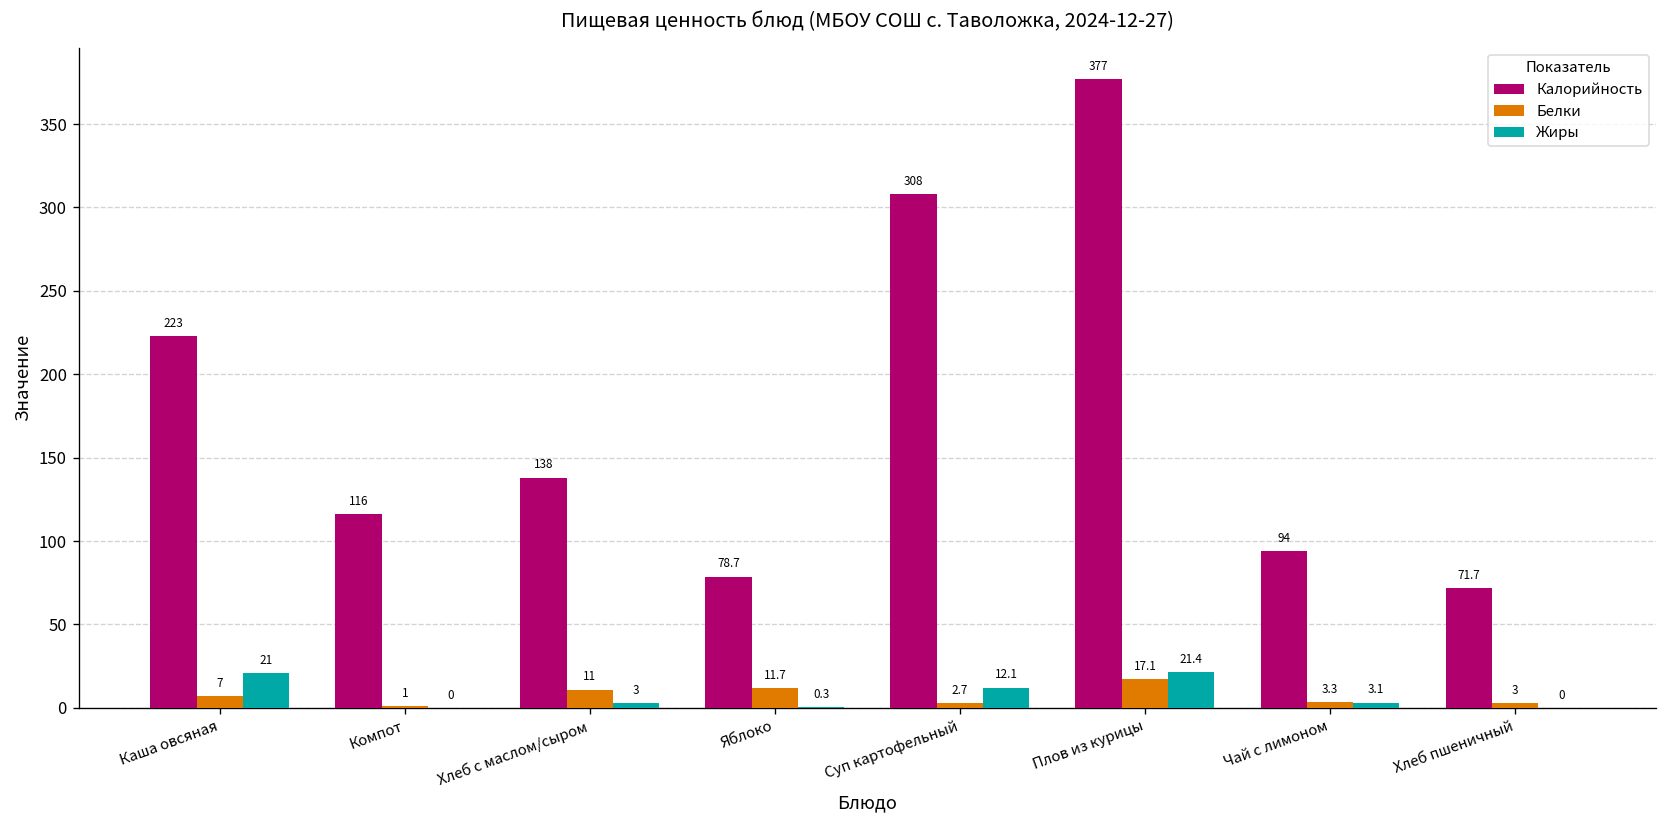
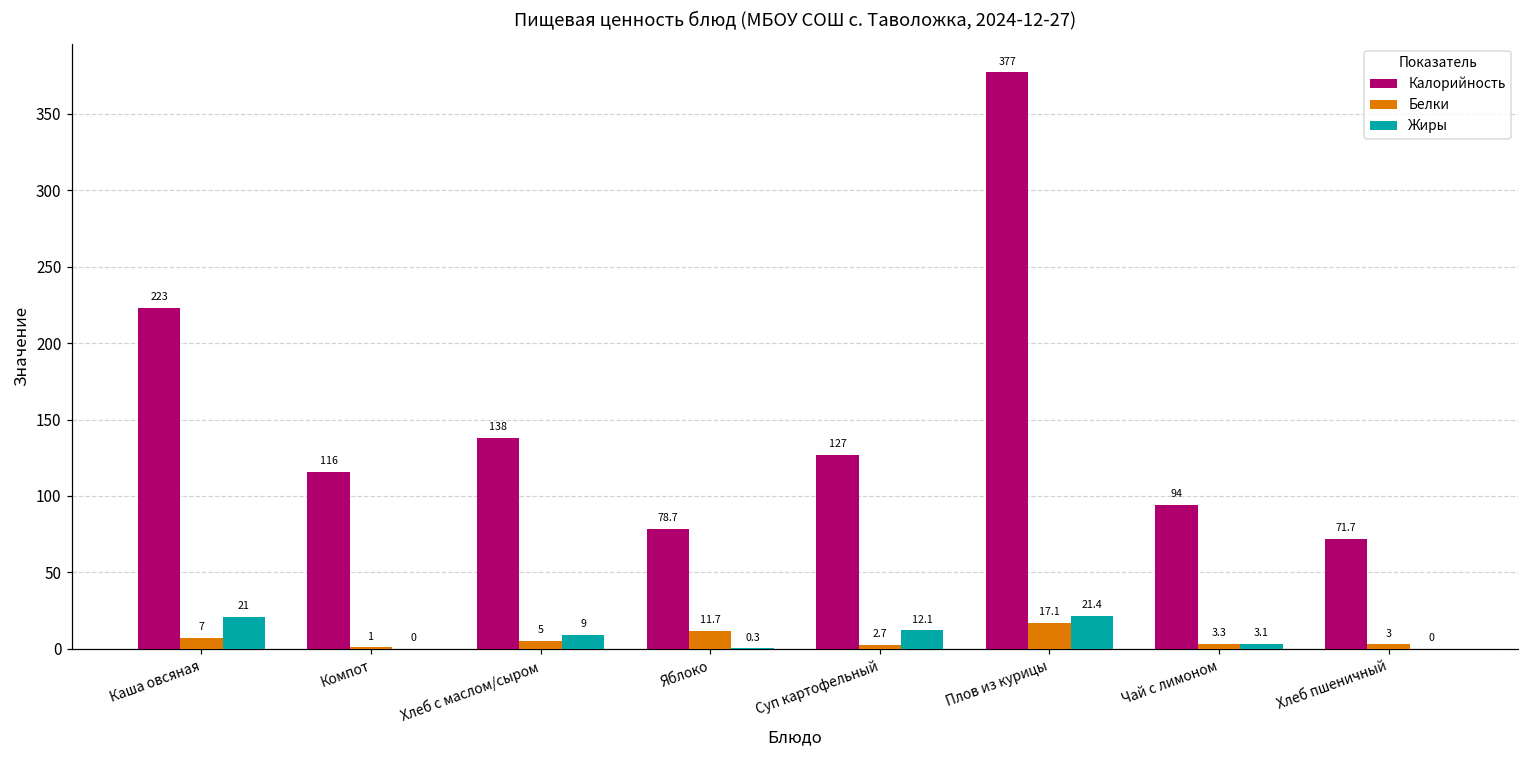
Белки, Хлеб с маслом/сыром: 11 -> 5
Жиры, Хлеб с маслом/сыром: 3 -> 9
Калорийность, Суп картофельный: 308 -> 127
